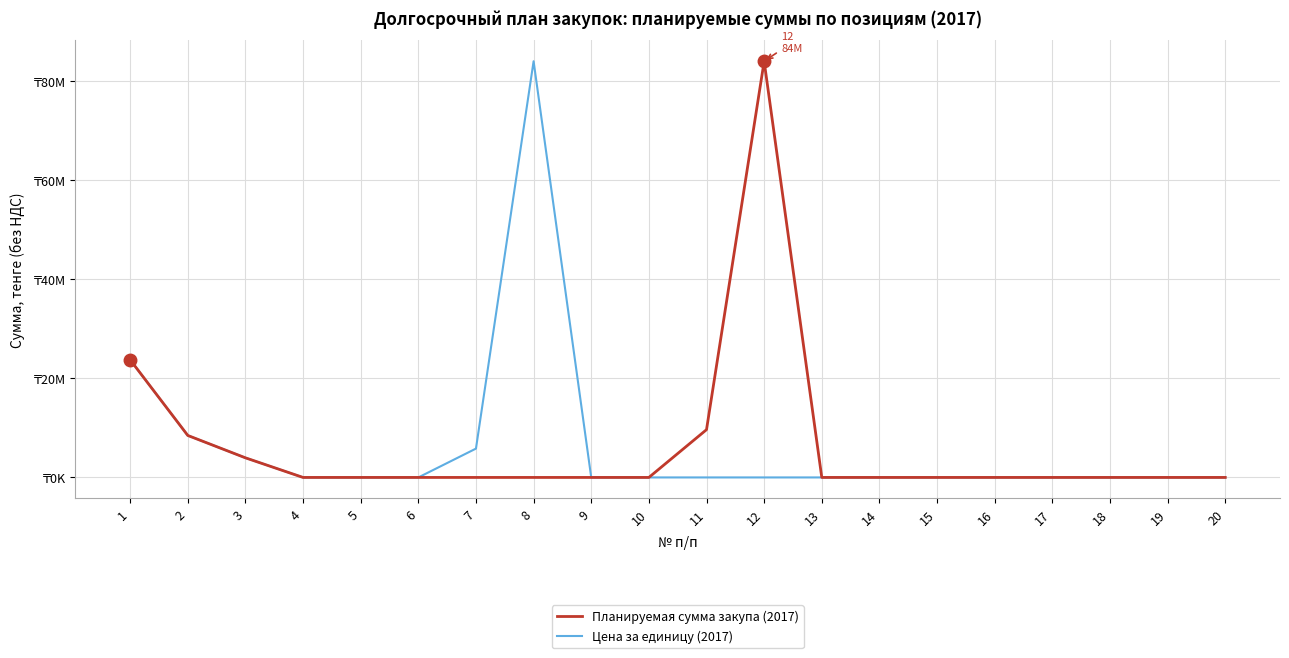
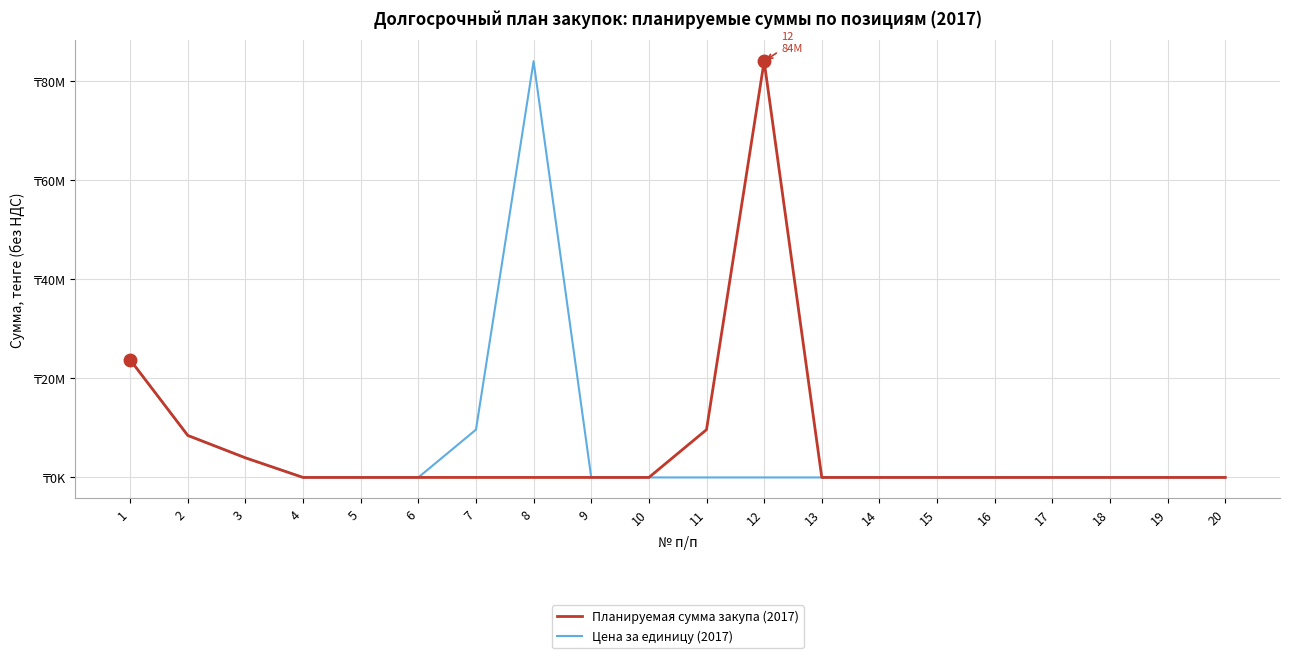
Цена за единицу (2017), 7: ₸6000000 -> ₸10000000
